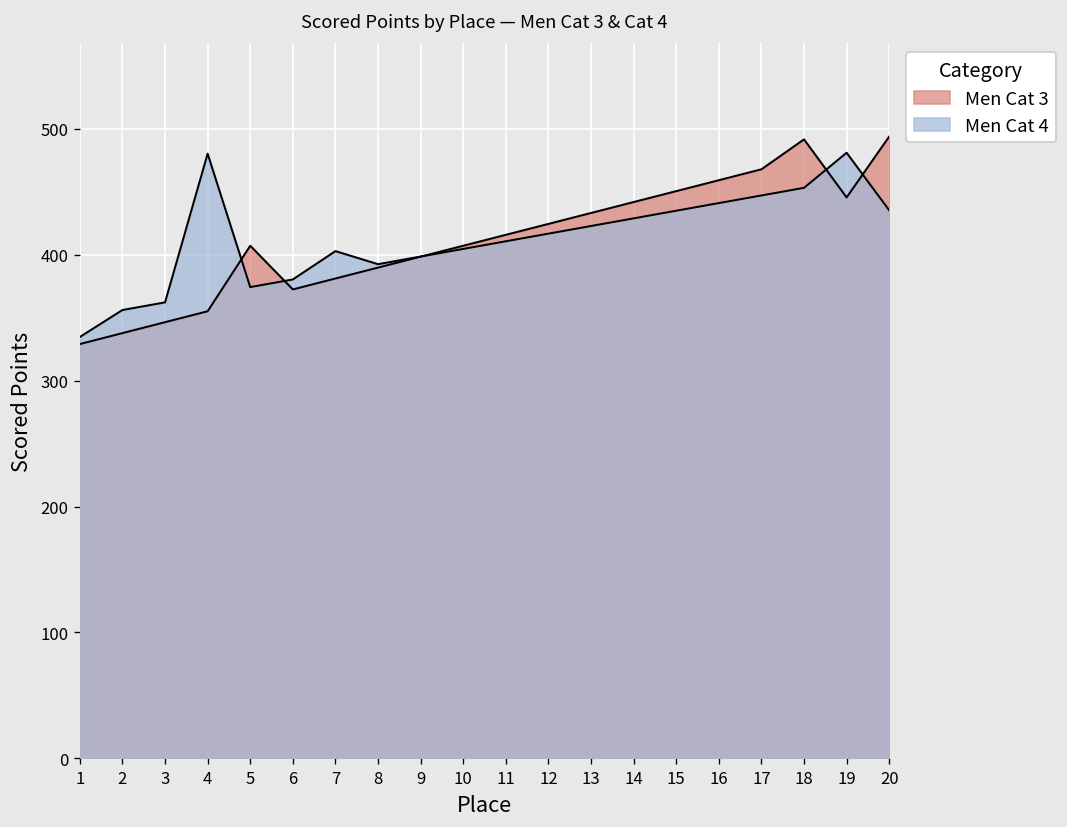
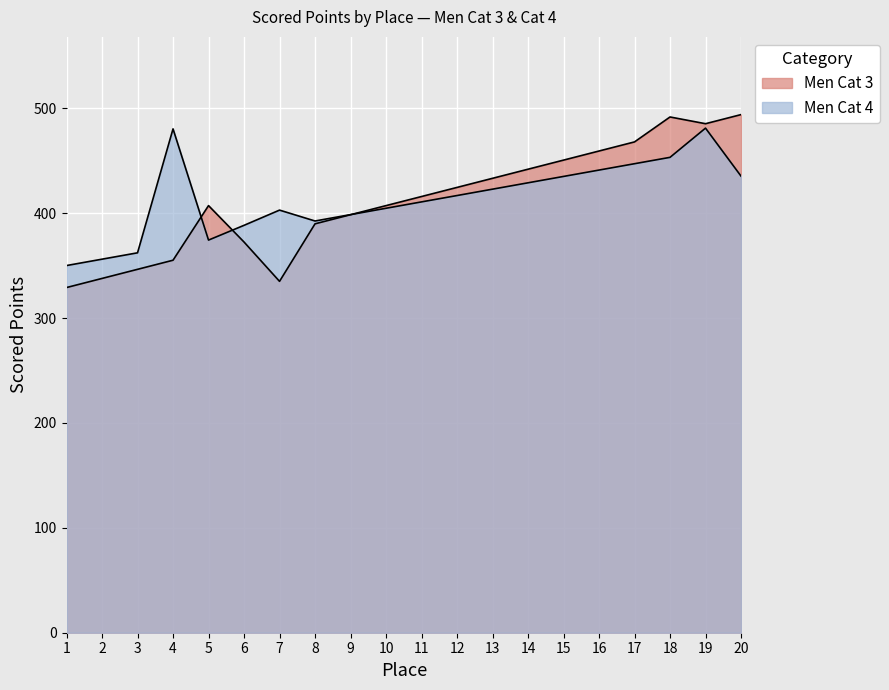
Men Cat 4, 1: 335 -> 350
Men Cat 4, 6: 380 -> 388
Men Cat 3, 7: 381 -> 335
Men Cat 3, 19: 446 -> 485
